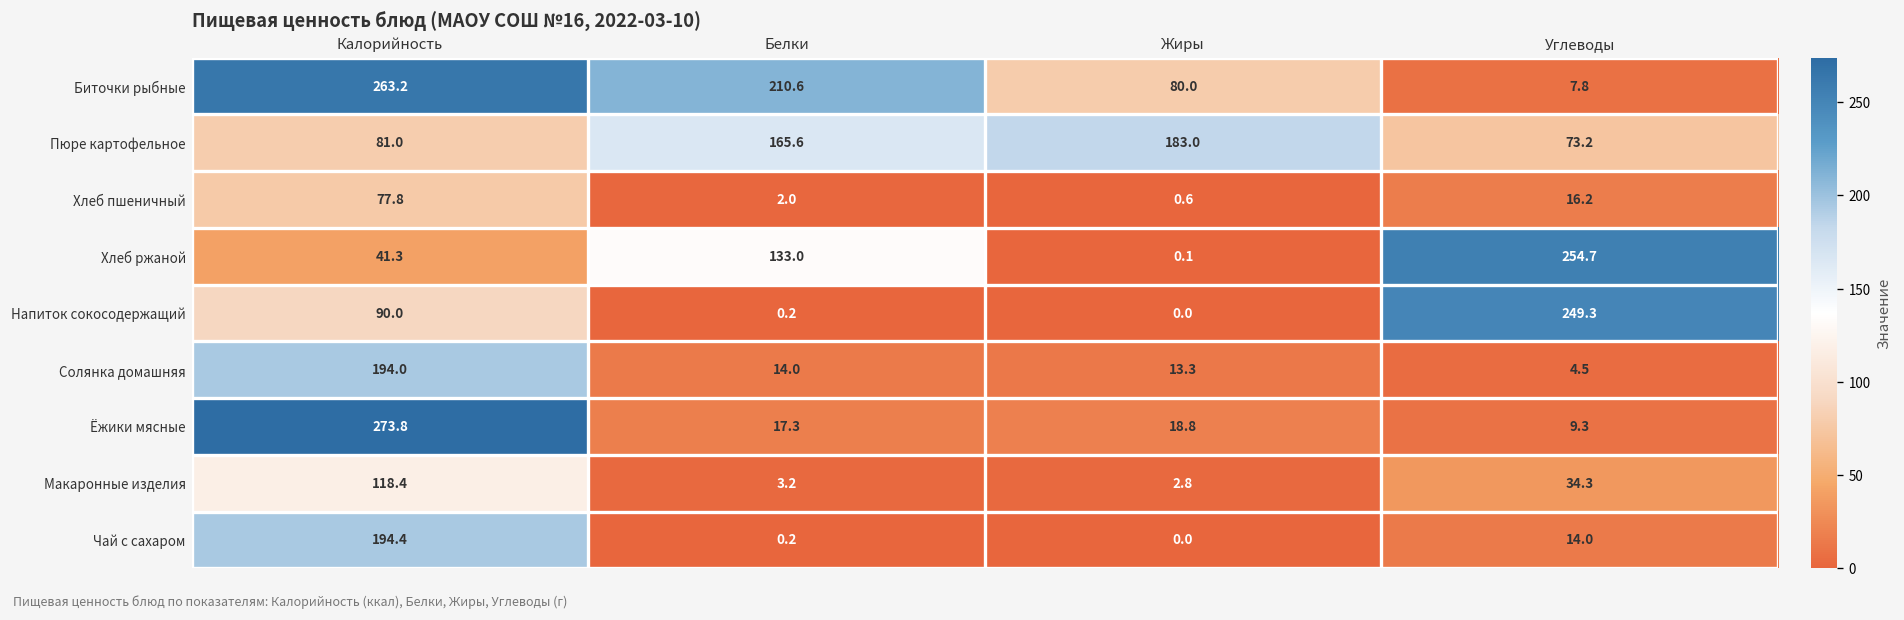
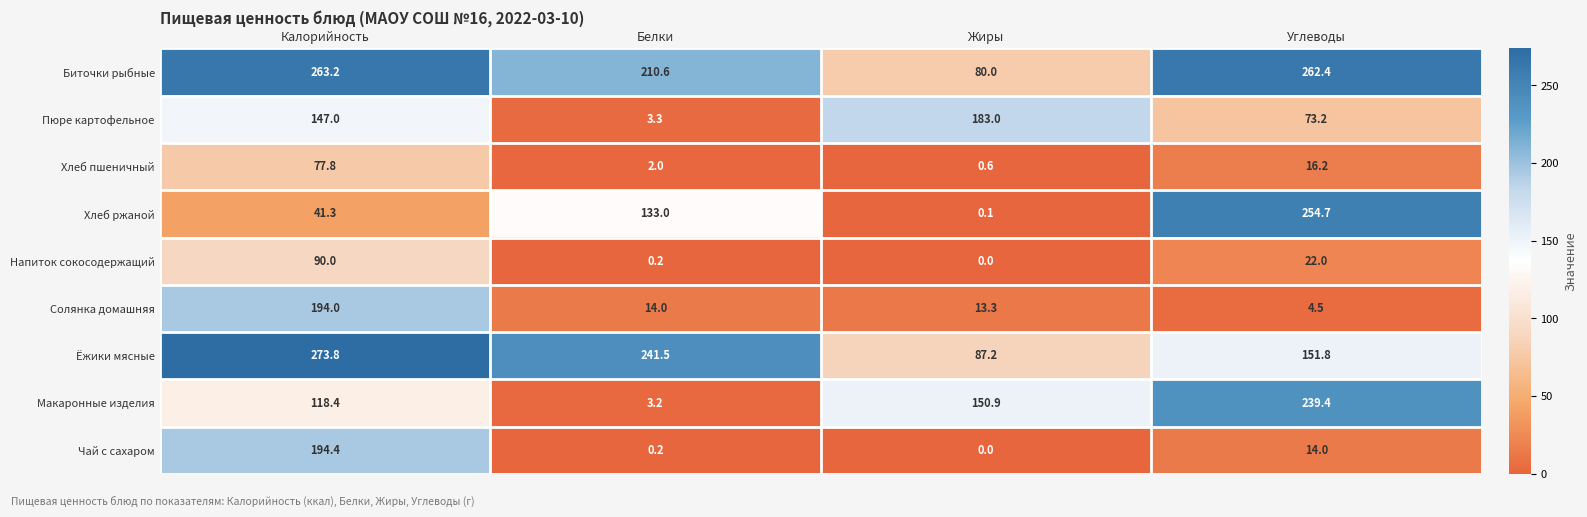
Биточки рыбные, Углеводы: 7.8 -> 262.4
Пюре картофельное, Калорийность: 81.0 -> 147.0
Пюре картофельное, Белки: 165.6 -> 3.3
Напиток сокосодержащий, Углеводы: 249.3 -> 22.0
Ёжики мясные, Белки: 17.3 -> 241.5
Ёжики мясные, Жиры: 18.8 -> 87.2
Ёжики мясные, Углеводы: 9.3 -> 151.8
Макаронные изделия, Жиры: 2.8 -> 150.9
Макаронные изделия, Углеводы: 34.3 -> 239.4
